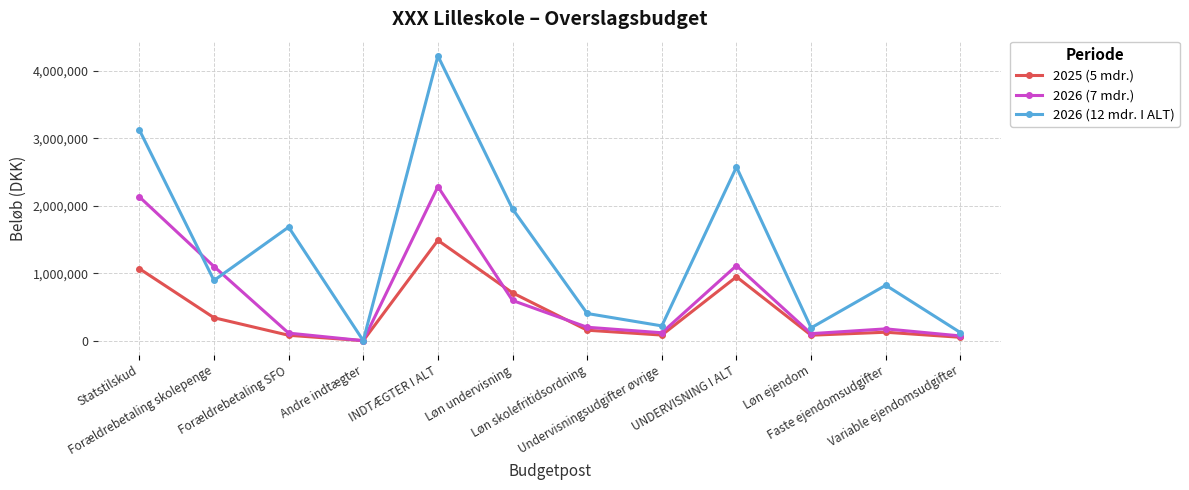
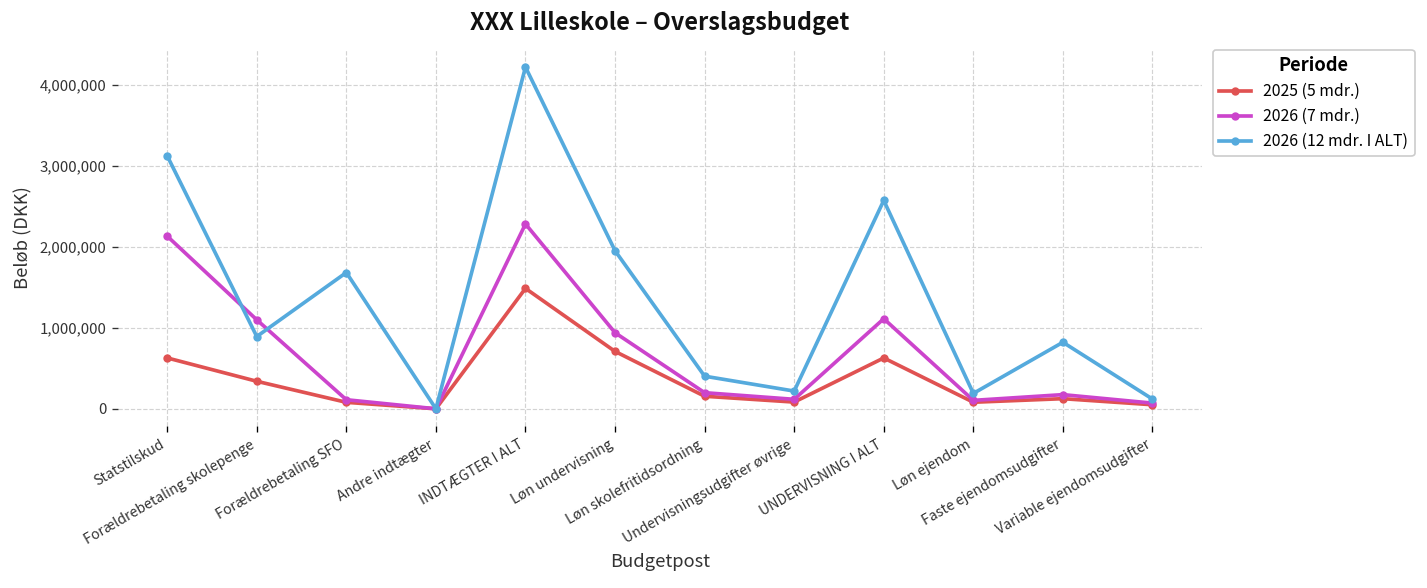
2025 (5 mdr.), Statstilskud: 1,100,000 -> 600,000
2026 (7 mdr.), Løn undervisning: 600,000 -> 900,000
2025 (5 mdr.), UNDERVISNING I ALT: 900,000 -> 600,000
